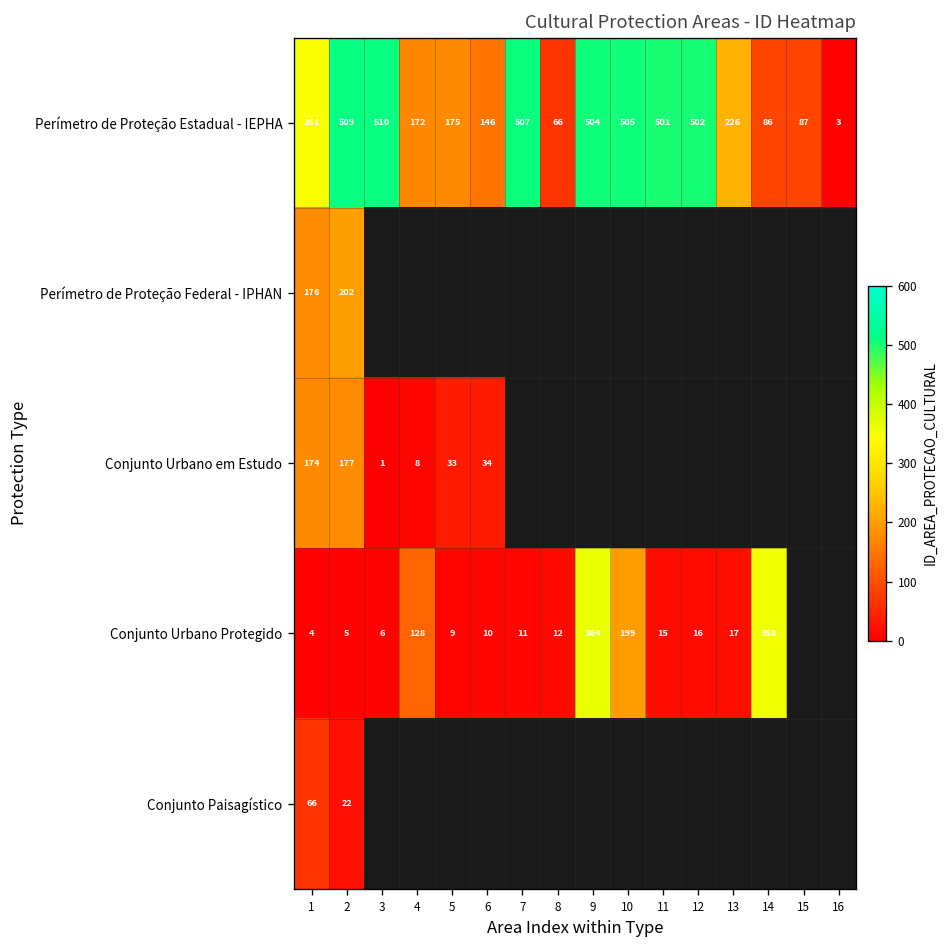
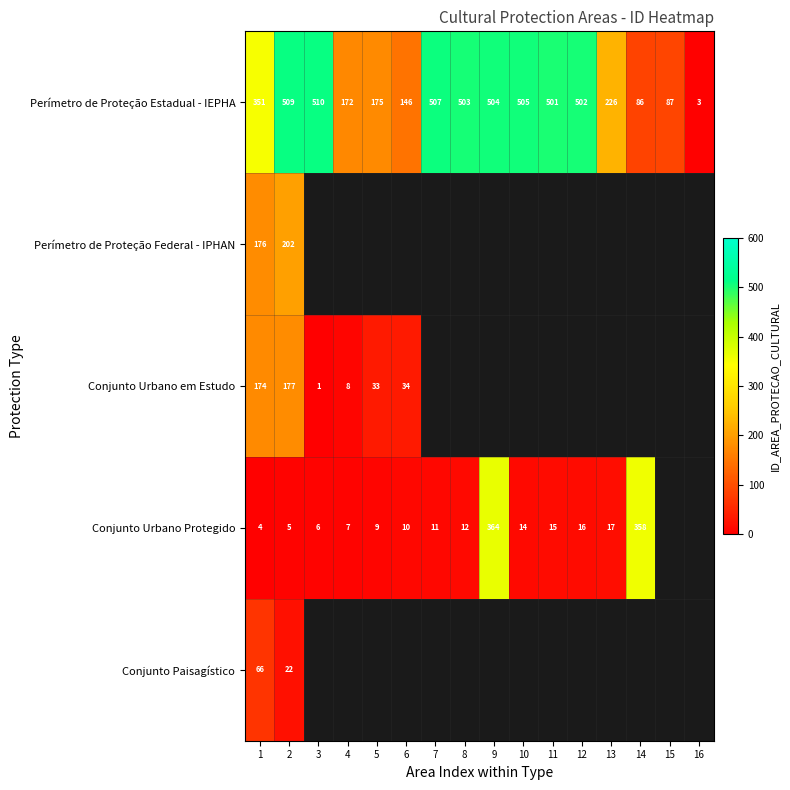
Perímetro de Proteção Estadual - IEPHA, 8: 66 -> 503
Conjunto Urbano Protegido, 4: 128 -> 7
Conjunto Urbano Protegido, 10: 199 -> 14
